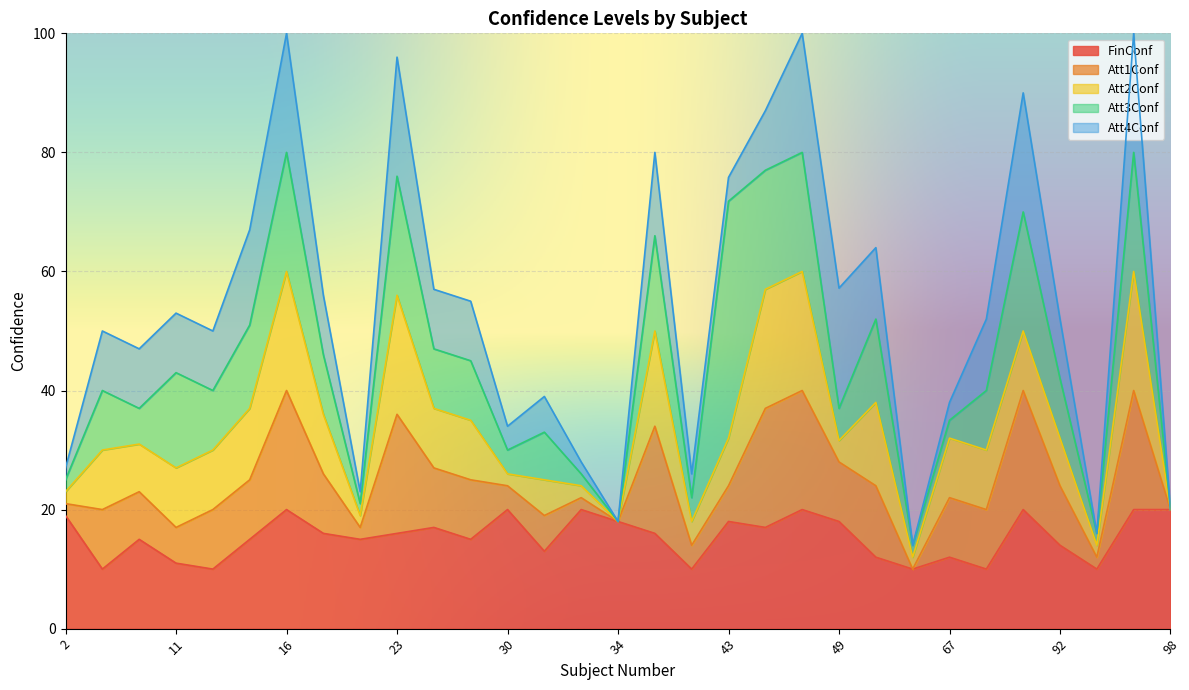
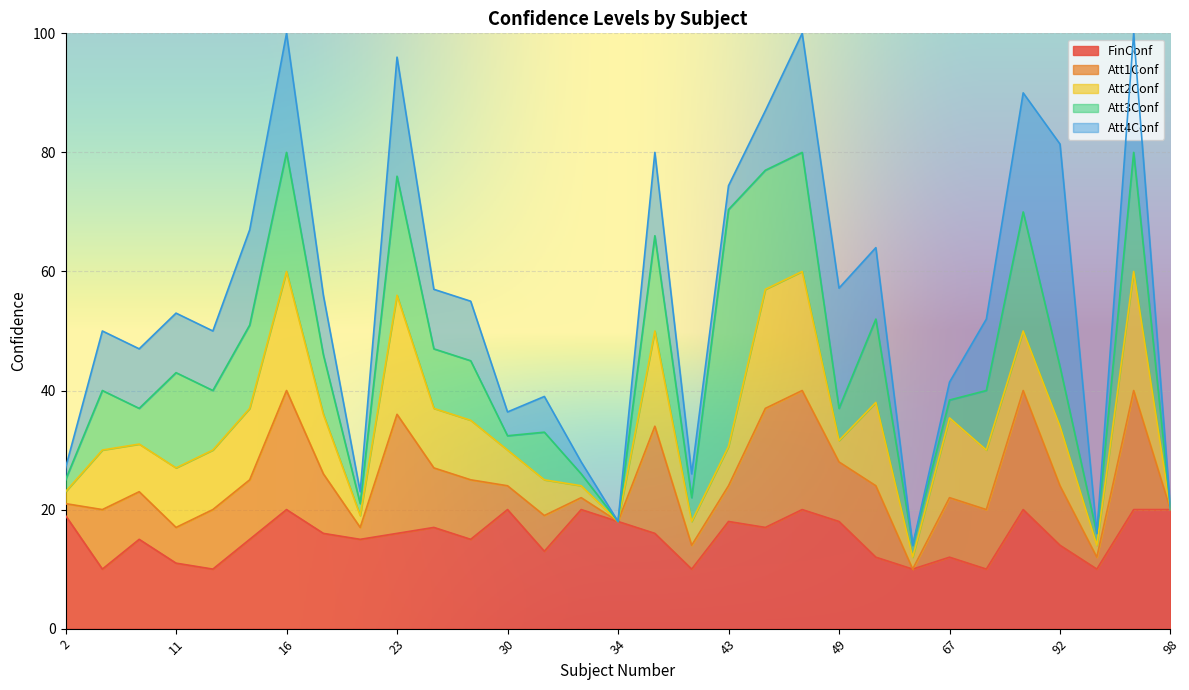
Att2Conf, 30: 2 -> 6
Att3Conf, 30: 4 -> 2
Att2Conf, 43: 8 -> 7
Att2Conf, 67: 10 -> 13
Att2Conf, 92: 8 -> 10
Att4Conf, 92: 10 -> 37
